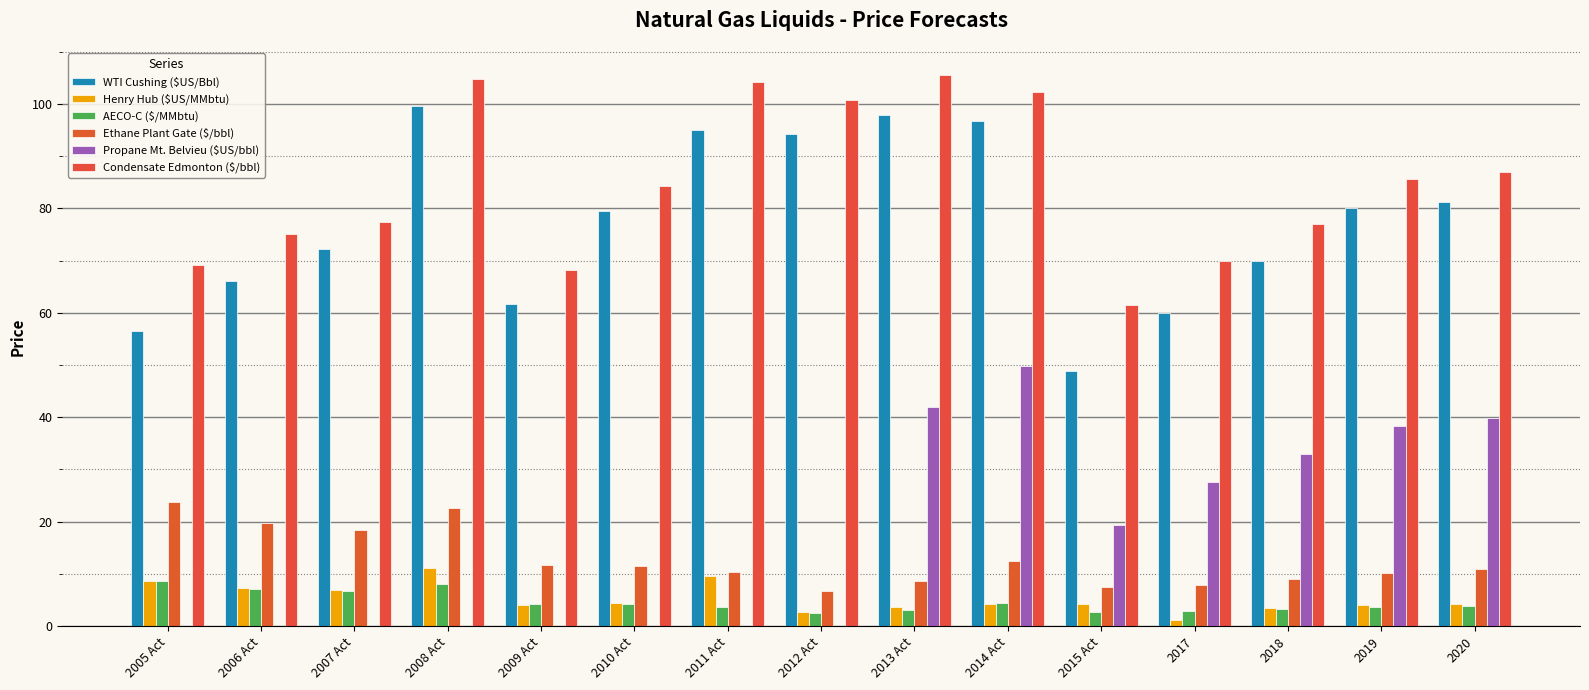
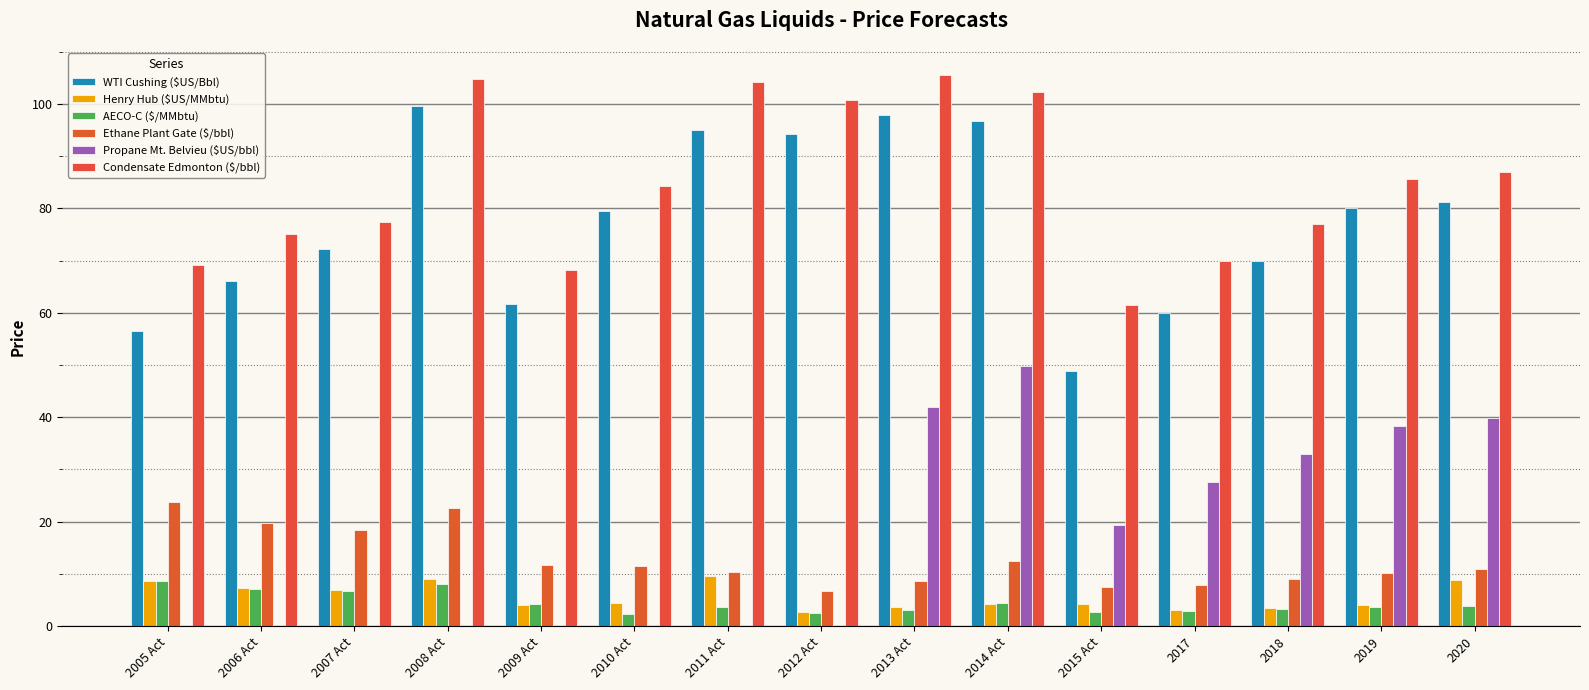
Henry Hub ($US/MMbtu), 2008 Act: 11 -> 9
AECO-C ($/MMbtu), 2010 Act: 4 -> 2
Henry Hub ($US/MMbtu), 2017: 1 -> 3
Henry Hub ($US/MMbtu), 2020: 4 -> 9
